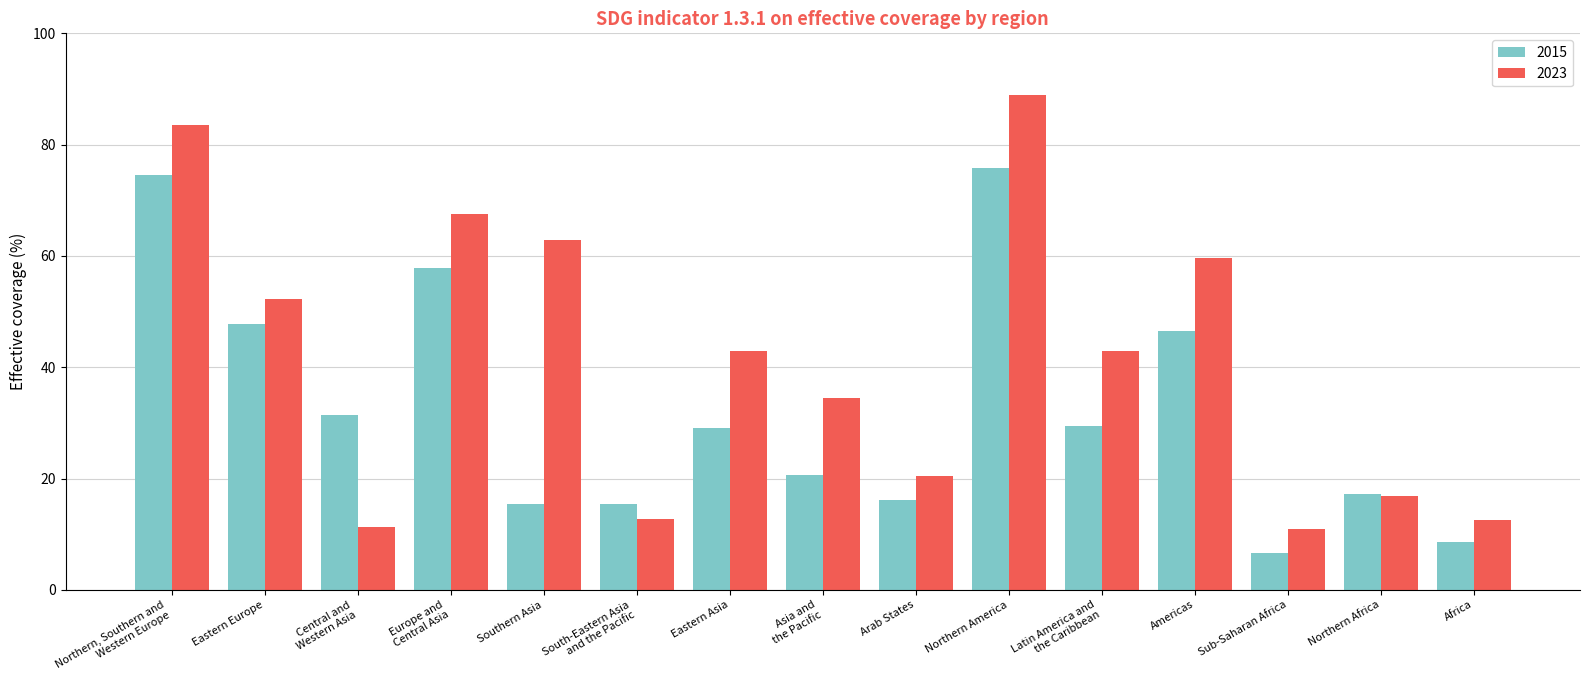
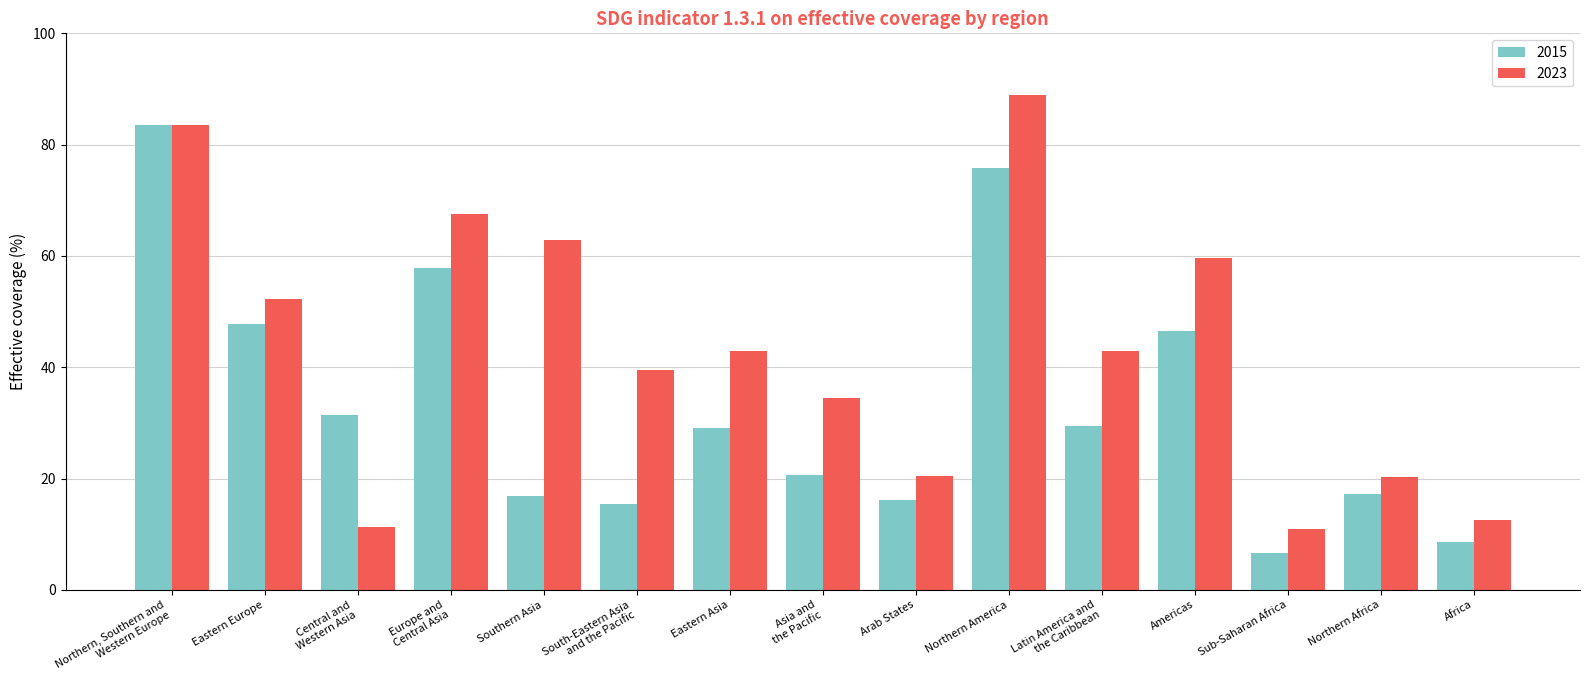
2015, Northern, Southern and Western Europe: 74 -> 84
2015, Southern Asia: 15 -> 17
2023, South-Eastern Asia and the Pacific: 13 -> 39
2023, Northern Africa: 17 -> 20
